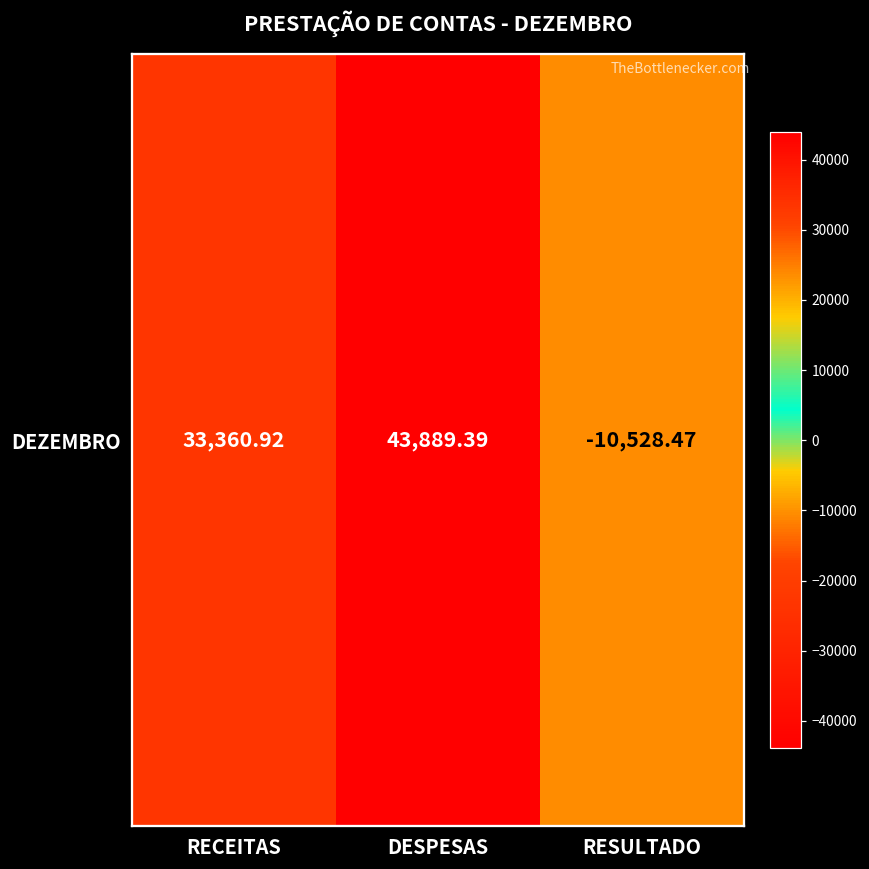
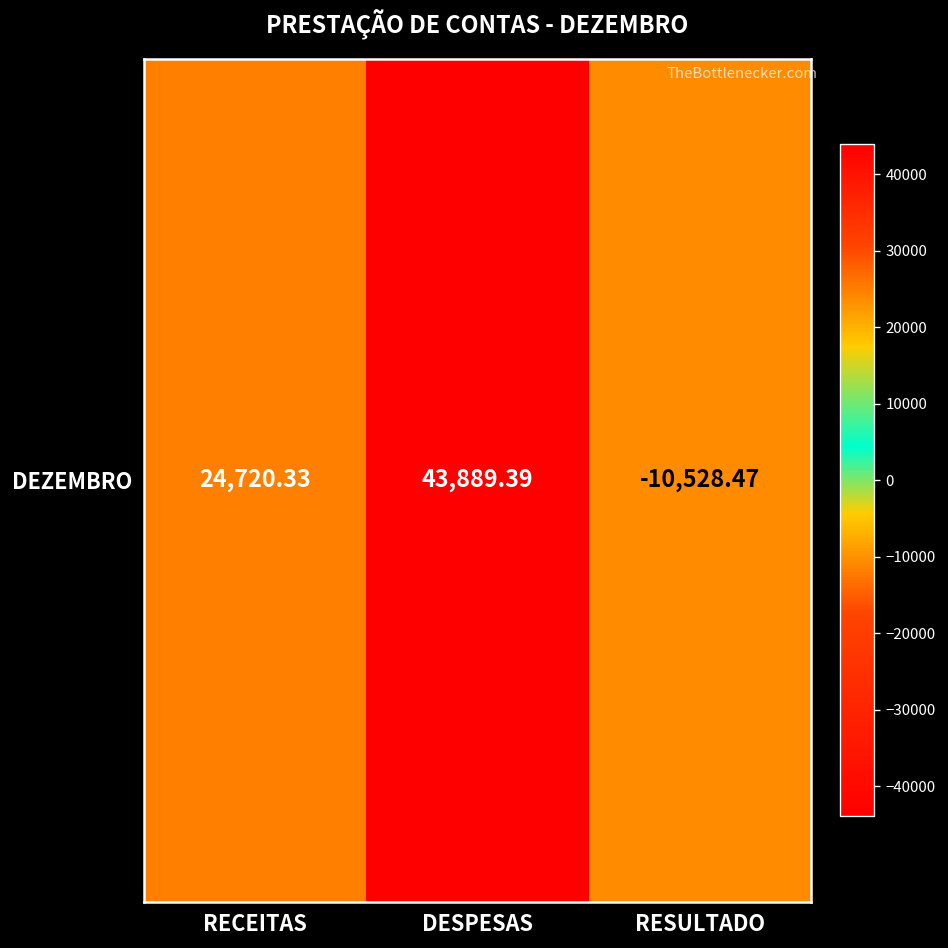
DEZEMBRO, RECEITAS: 33,360.92 -> 24,720.33
